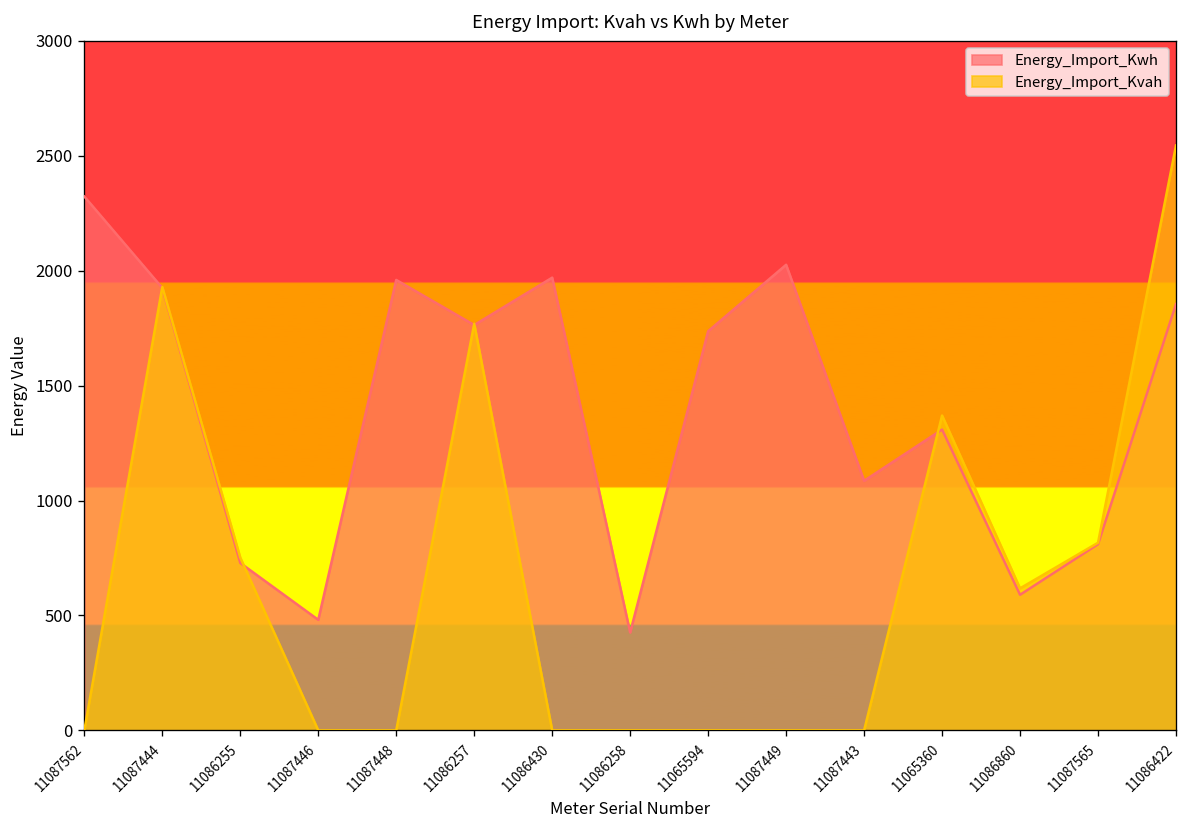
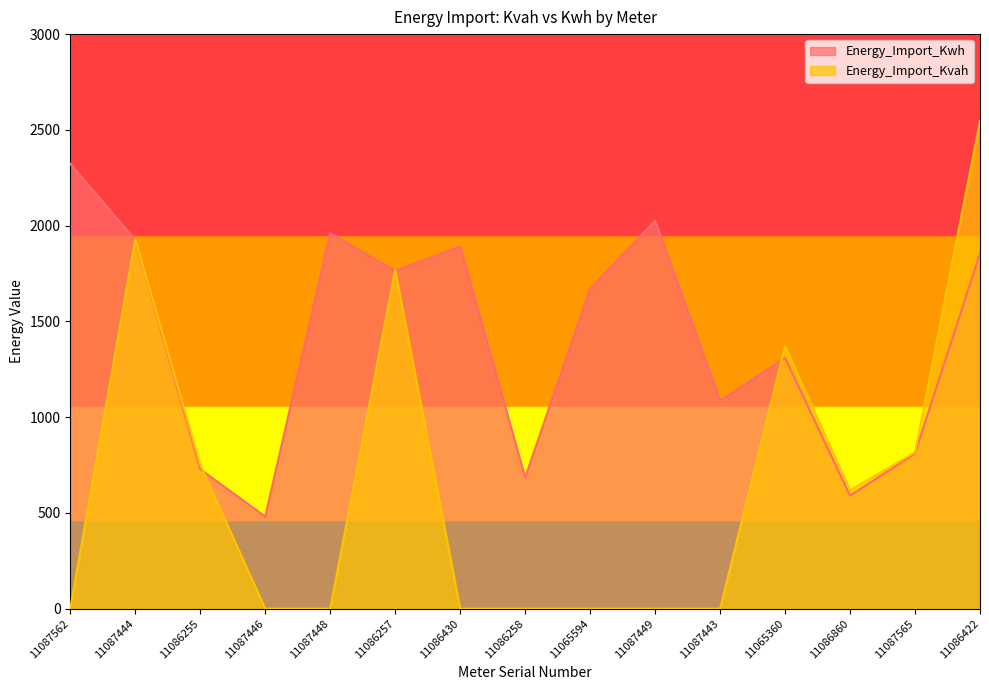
Energy_Import_Kwh, 11086430: 1970 -> 1890
Energy_Import_Kwh, 11086258: 430 -> 690
Energy_Import_Kwh, 11065594: 1740 -> 1670
